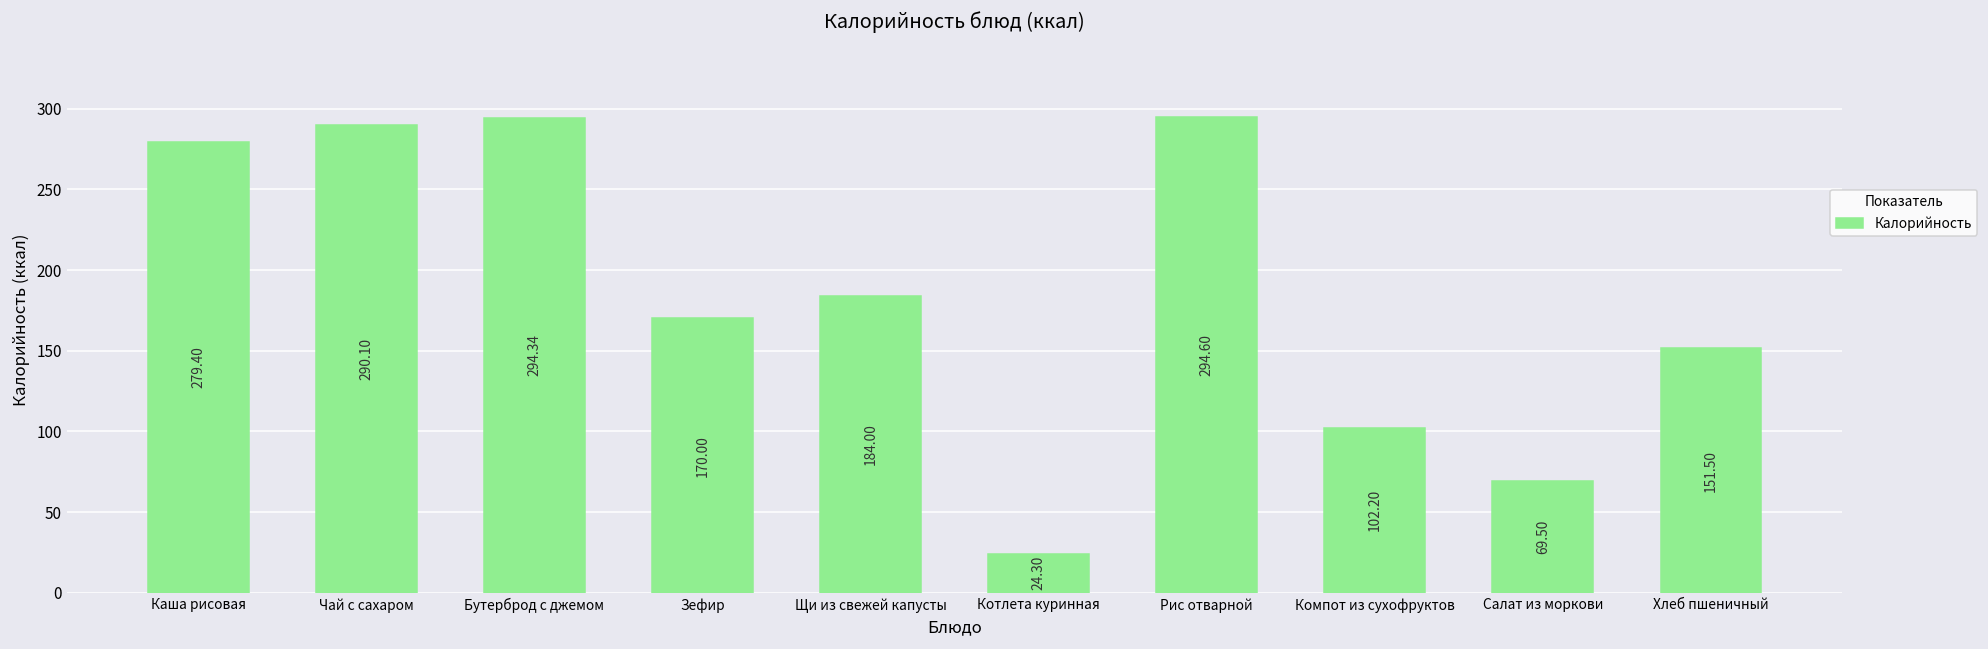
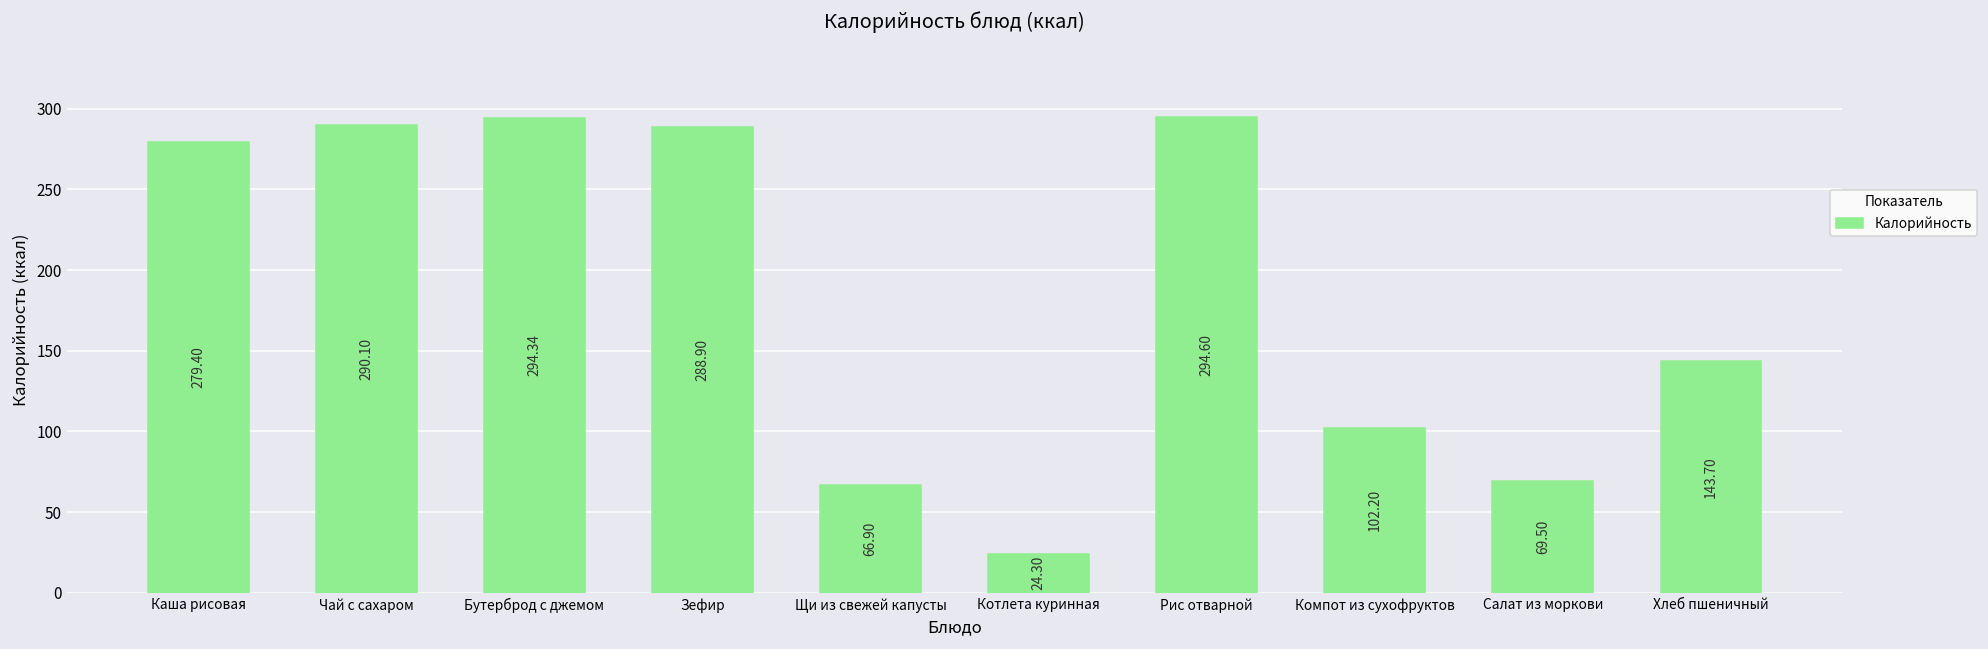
Зефир: 170.00 -> 288.90
Щи из свежей капусты: 184.00 -> 66.90
Хлеб пшеничный: 151.50 -> 143.70
